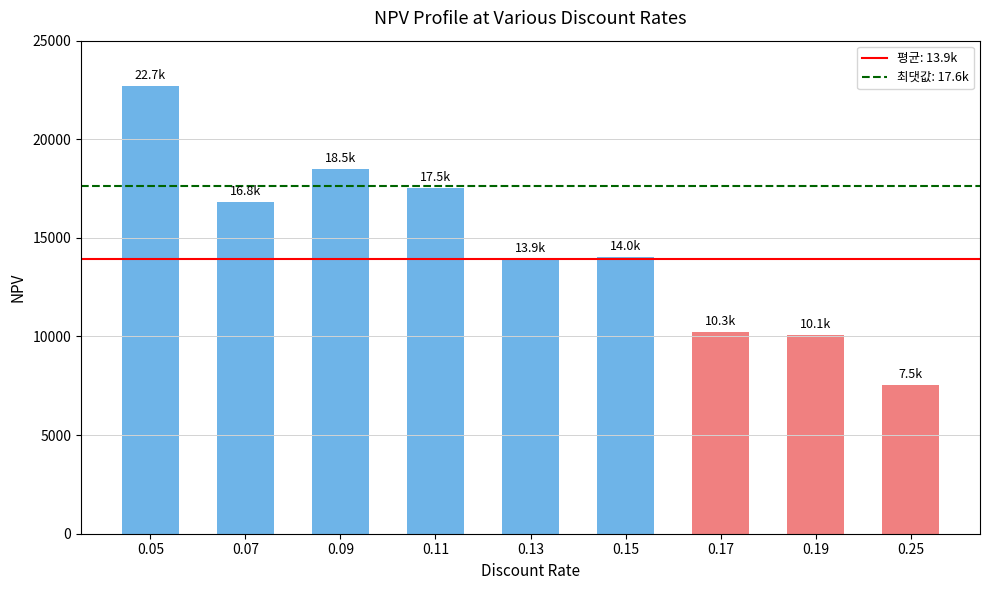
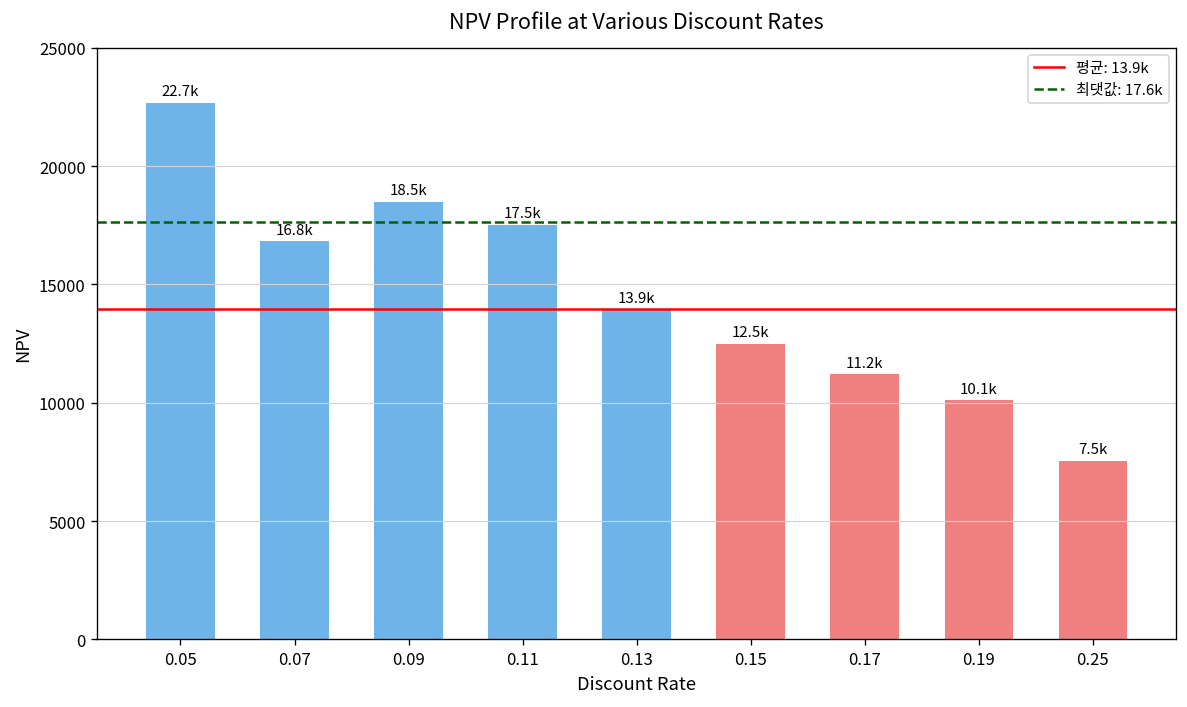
0.15: 14.0k -> 12.5k
0.17: 10.3k -> 11.2k
